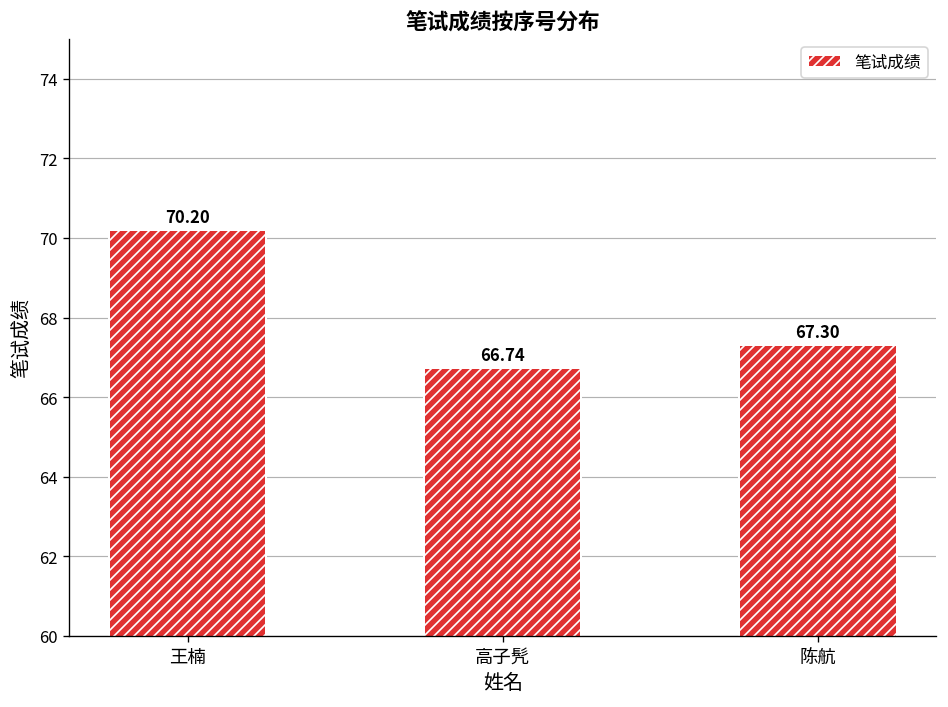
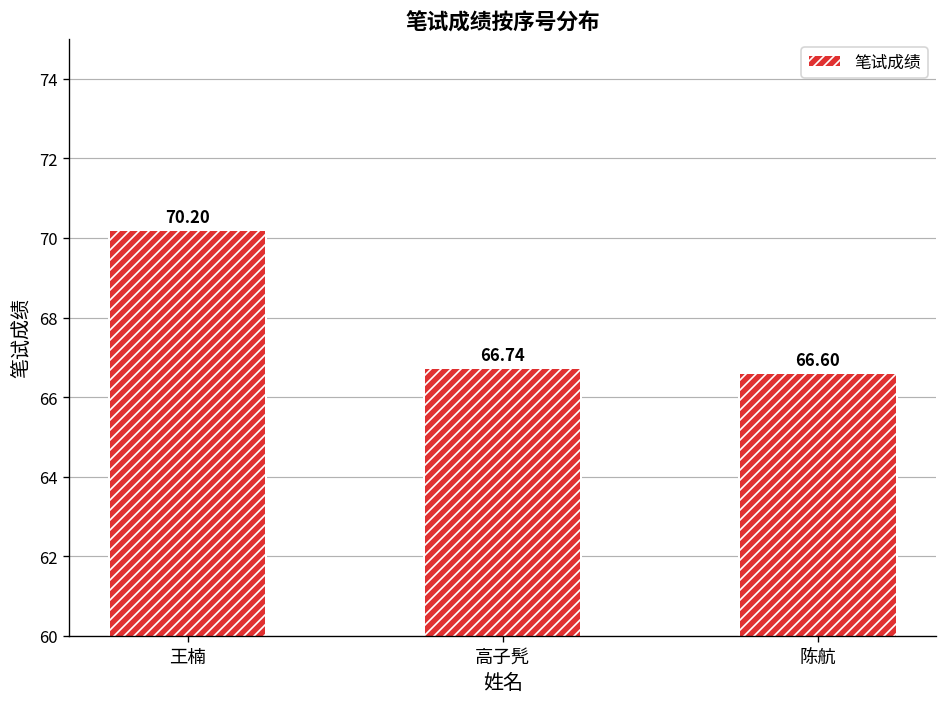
陈航: 67.30 -> 66.60
